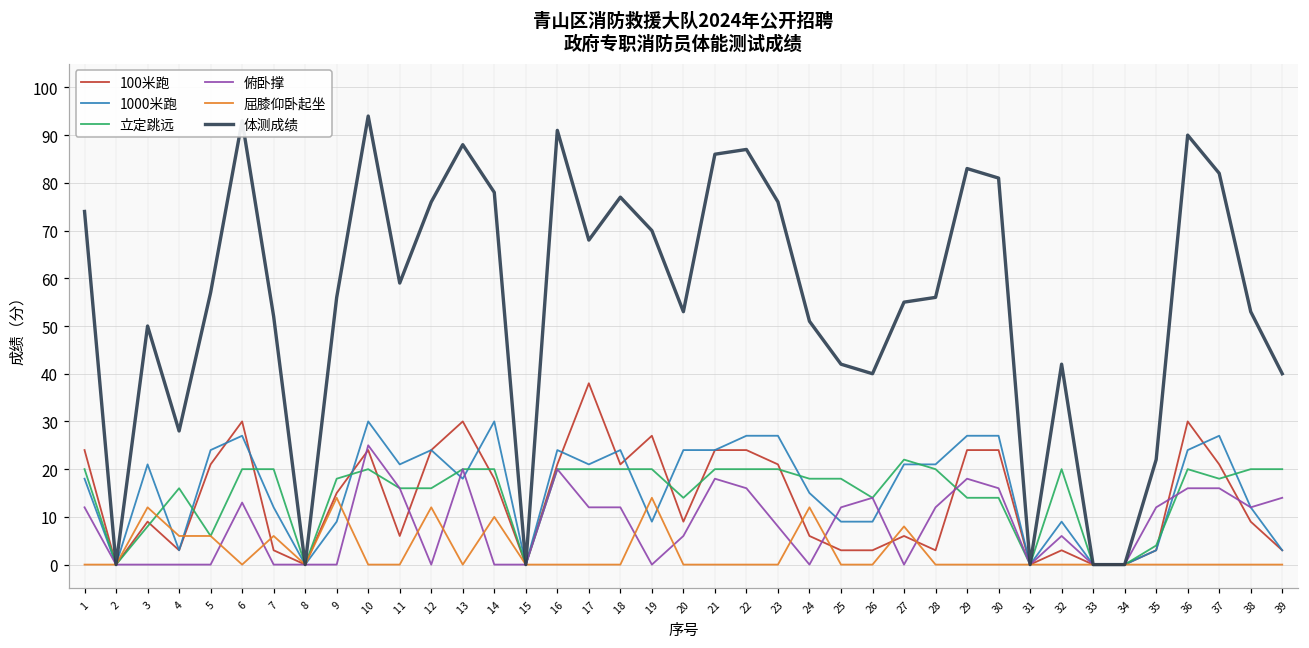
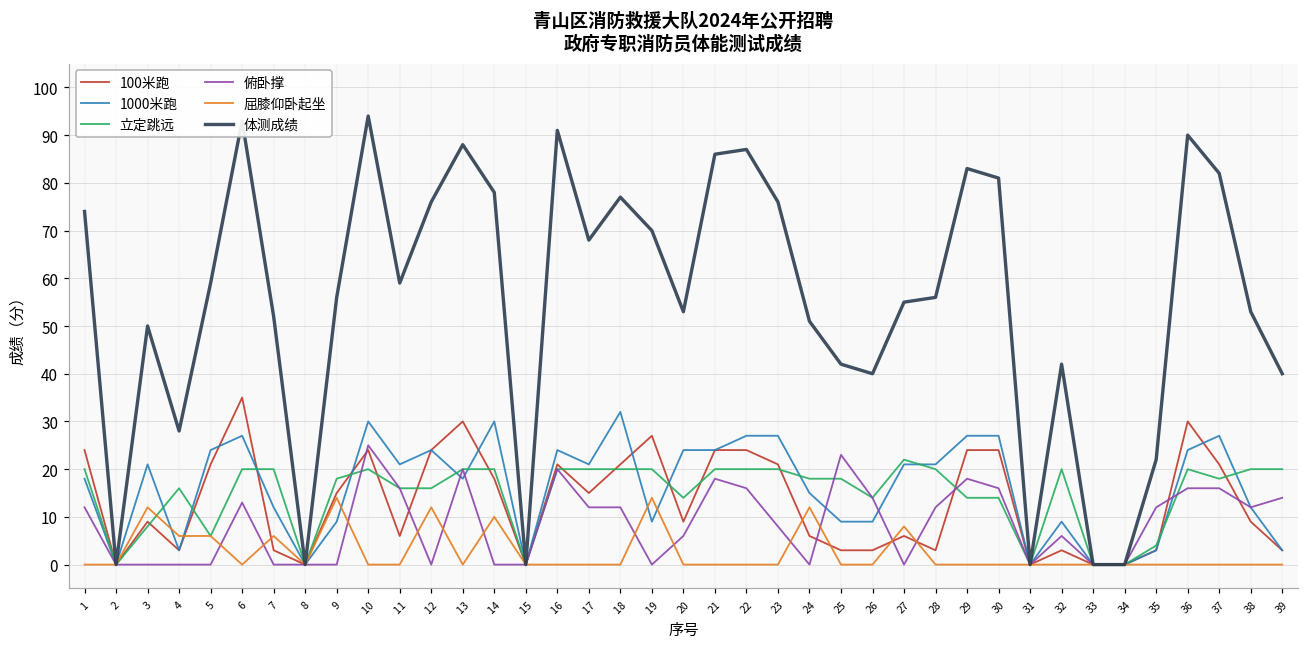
体测成绩, 5: 57 -> 59
100米跑, 6: 30 -> 35
100米跑, 17: 38 -> 15
1000米跑, 18: 24 -> 32
俯卧撑, 25: 12 -> 23
